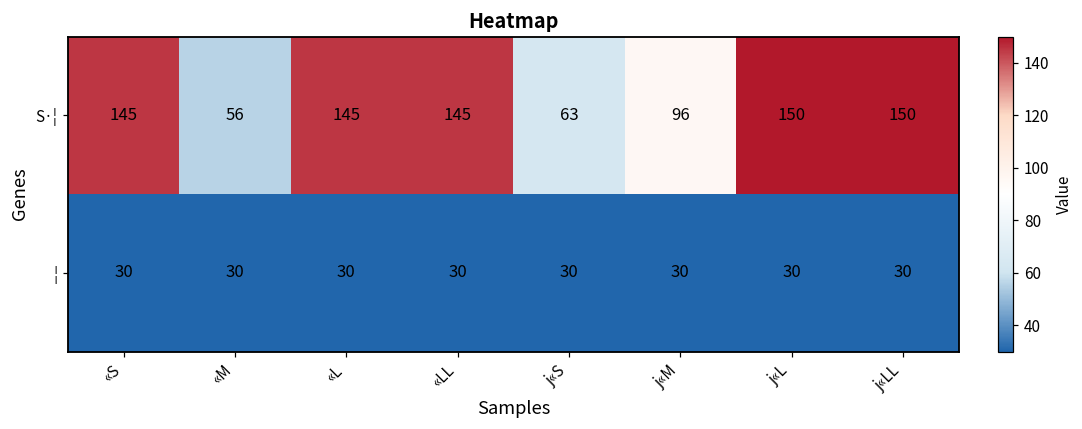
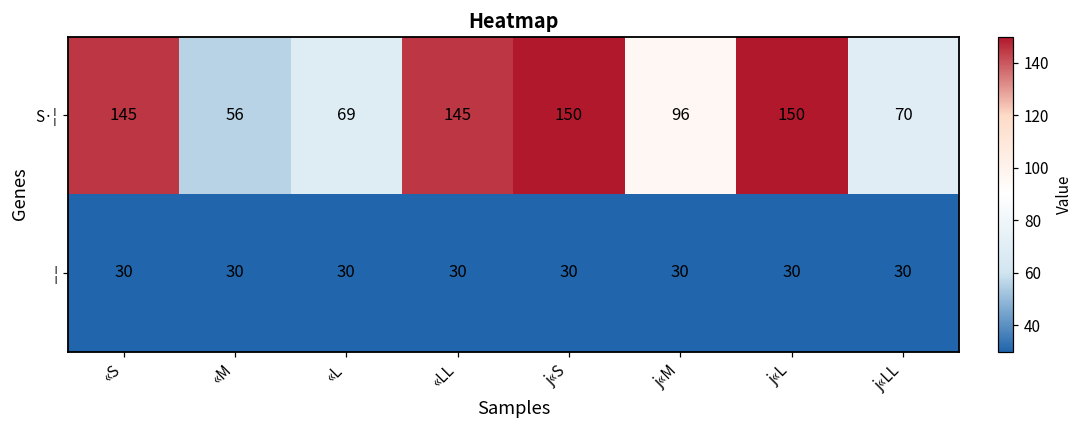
S·¦, «L: 145 -> 69
S·¦, j«S: 63 -> 150
S·¦, j«LL: 150 -> 70
